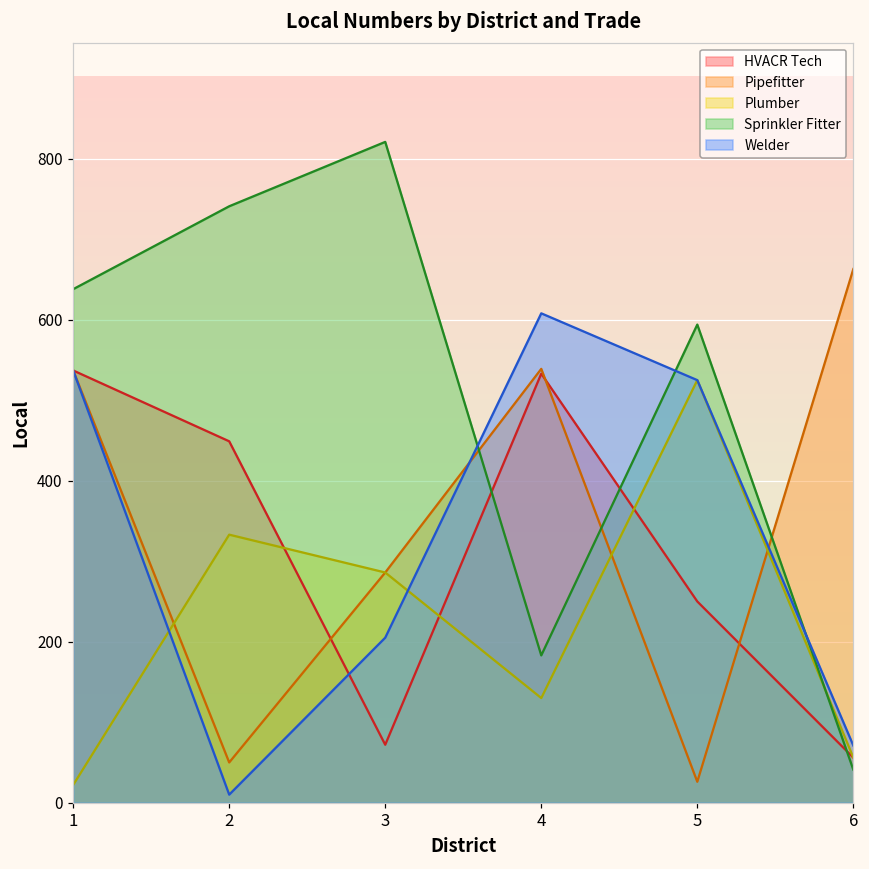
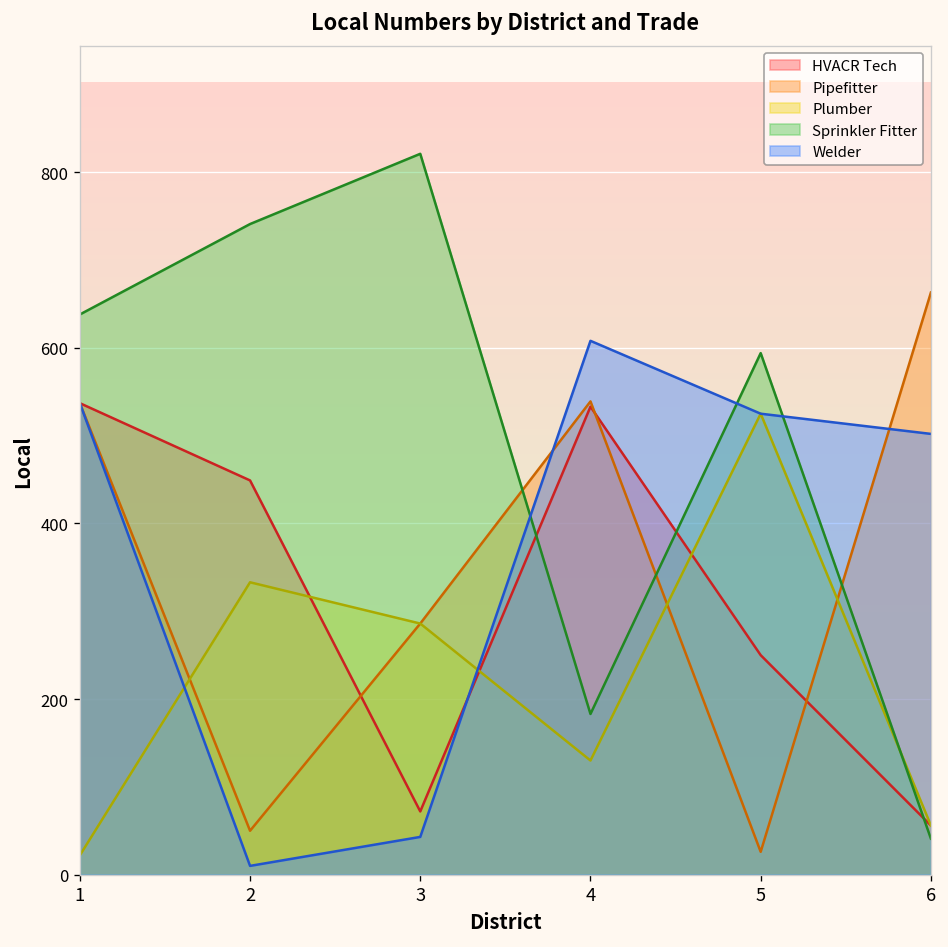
Welder, 3: 210 -> 40
Welder, 6: 70 -> 500
